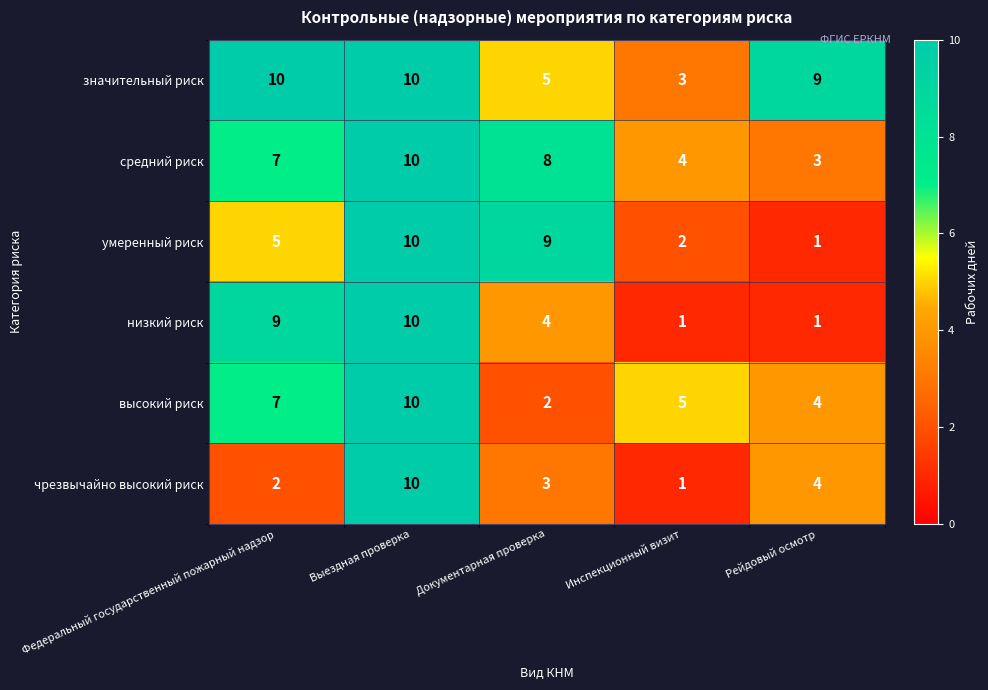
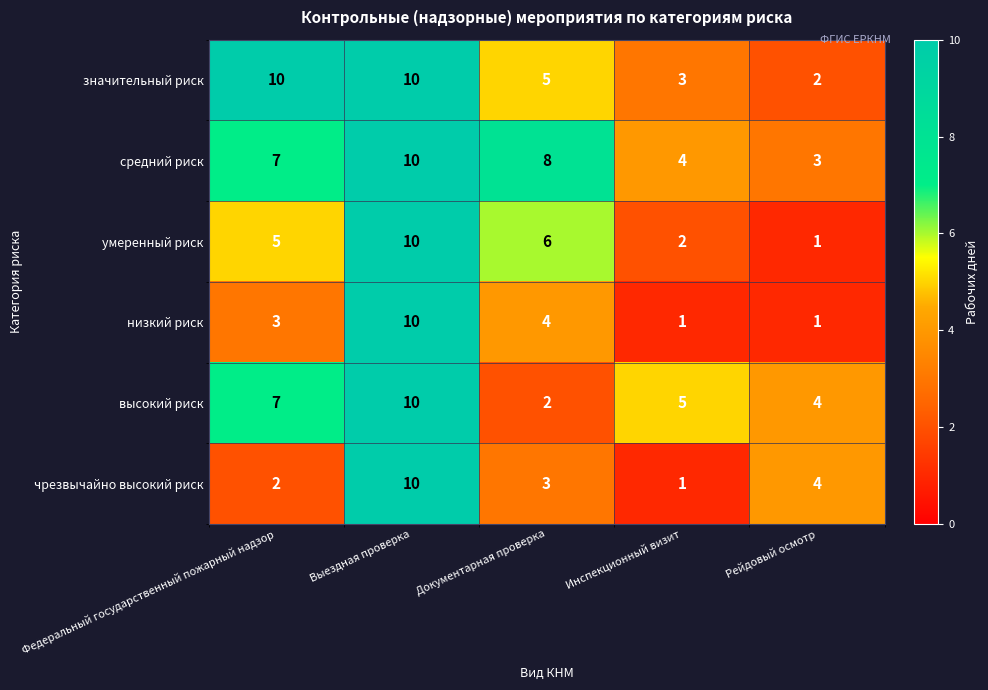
значительный риск, Рейдовый осмотр: 9 -> 2
умеренный риск, Документарная проверка: 9 -> 6
низкий риск, Федеральный государственный пожарный надзор: 9 -> 3
